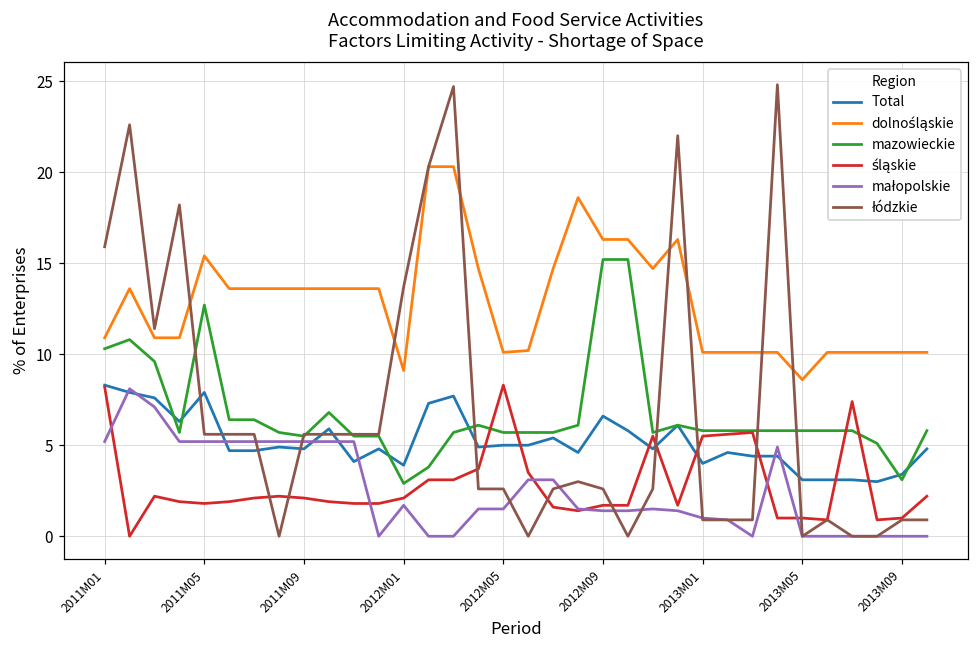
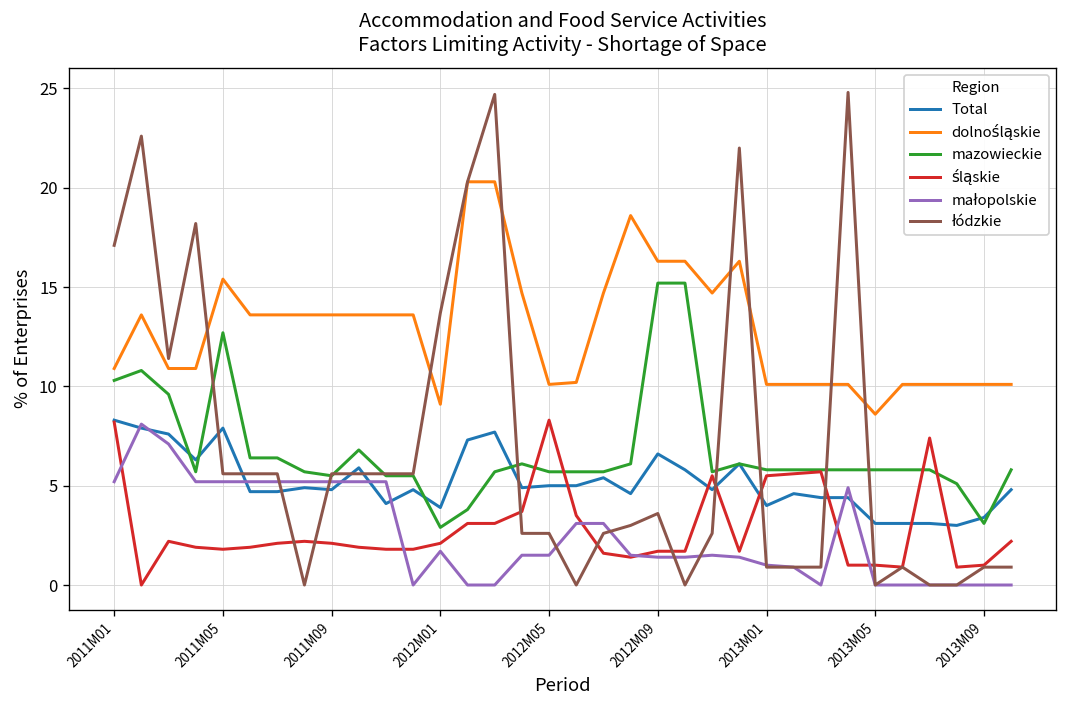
łódzkie, 2011M01: 15.9 -> 17.1
łódzkie, 2012M09: 2.6 -> 3.6
